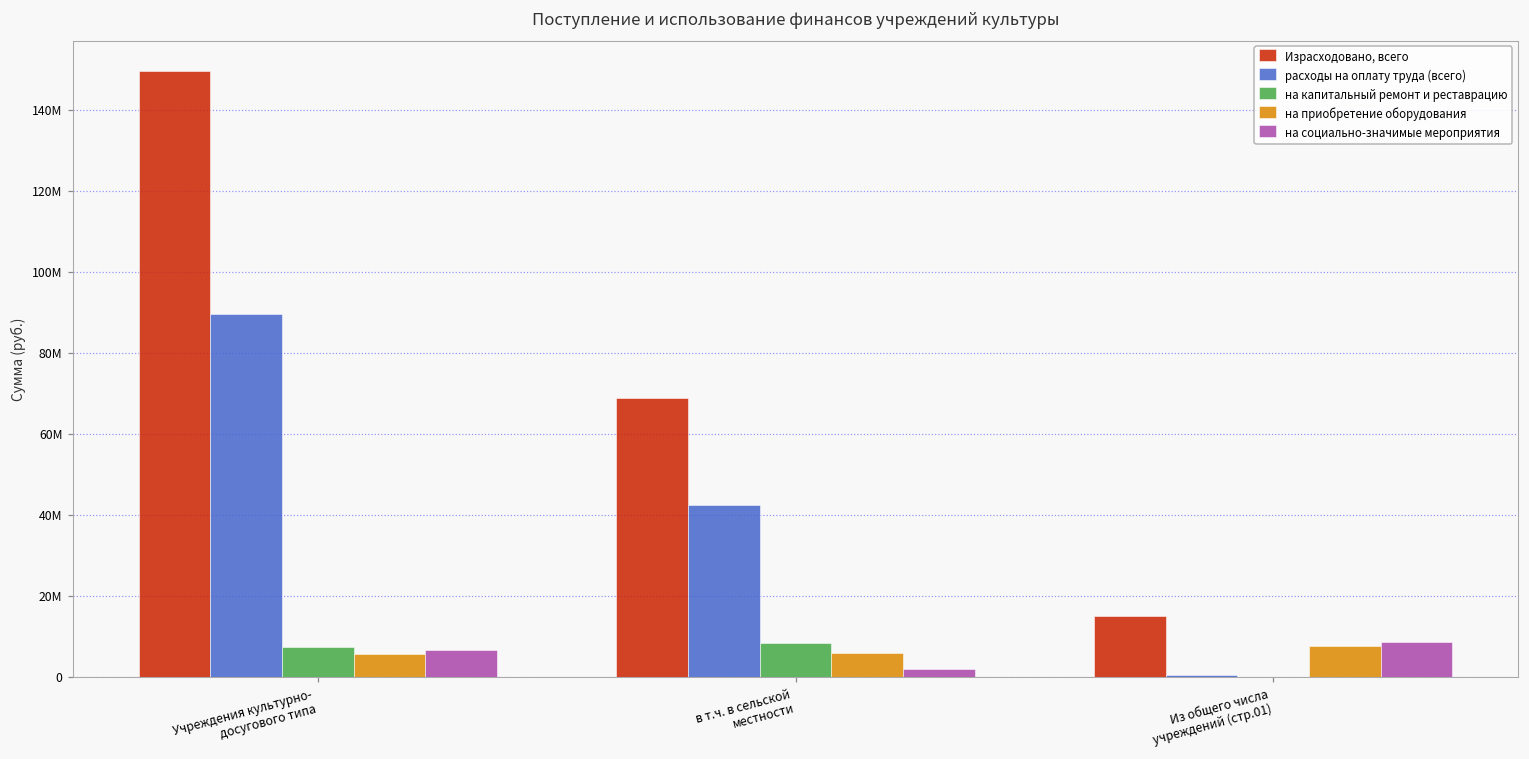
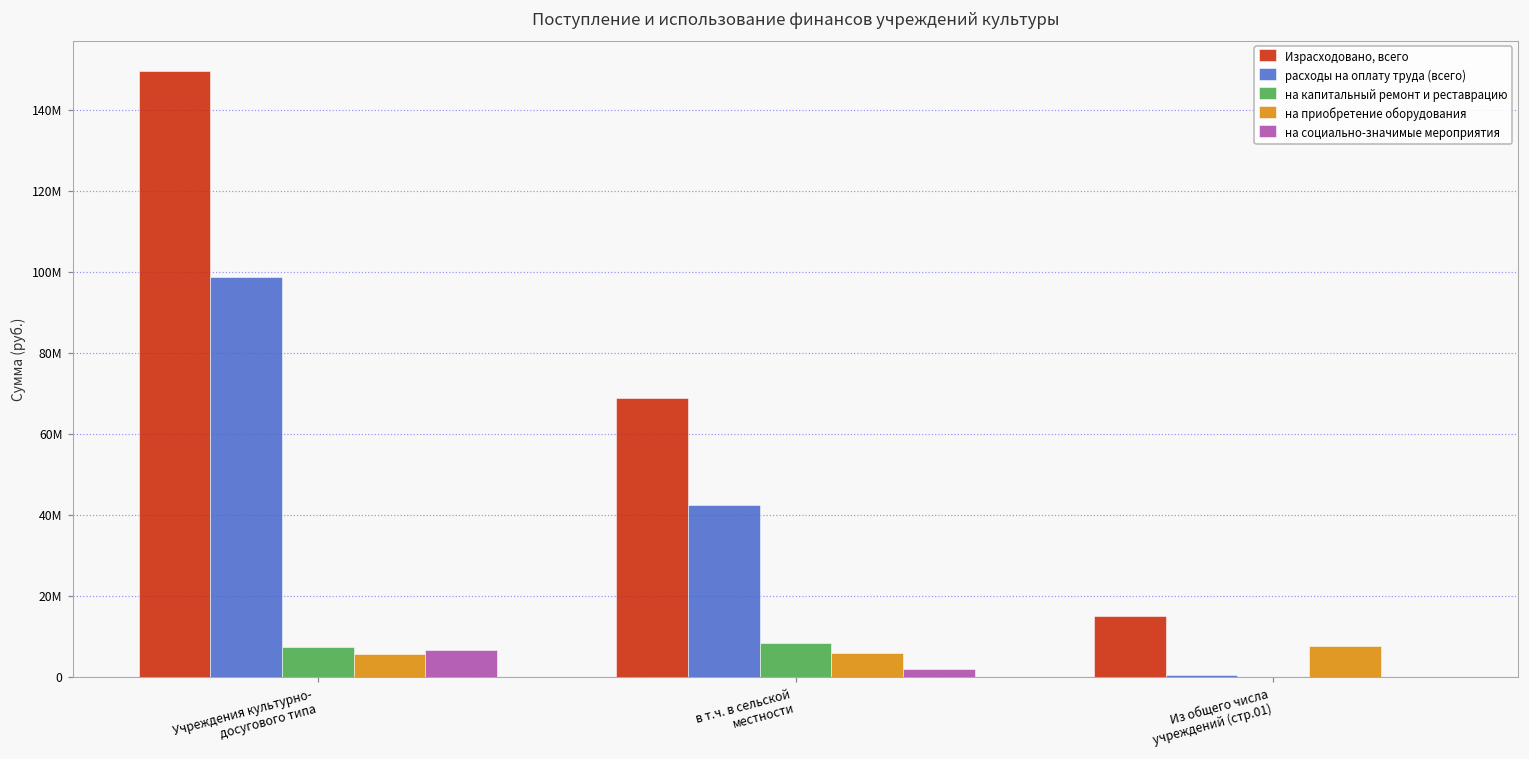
расходы на оплату труда (всего), Учреждения культурно- досугового типа: 90000000 -> 99000000
на социально-значимые мероприятия, Из общего числа учреждений (стр.01): 9000000 -> 0
